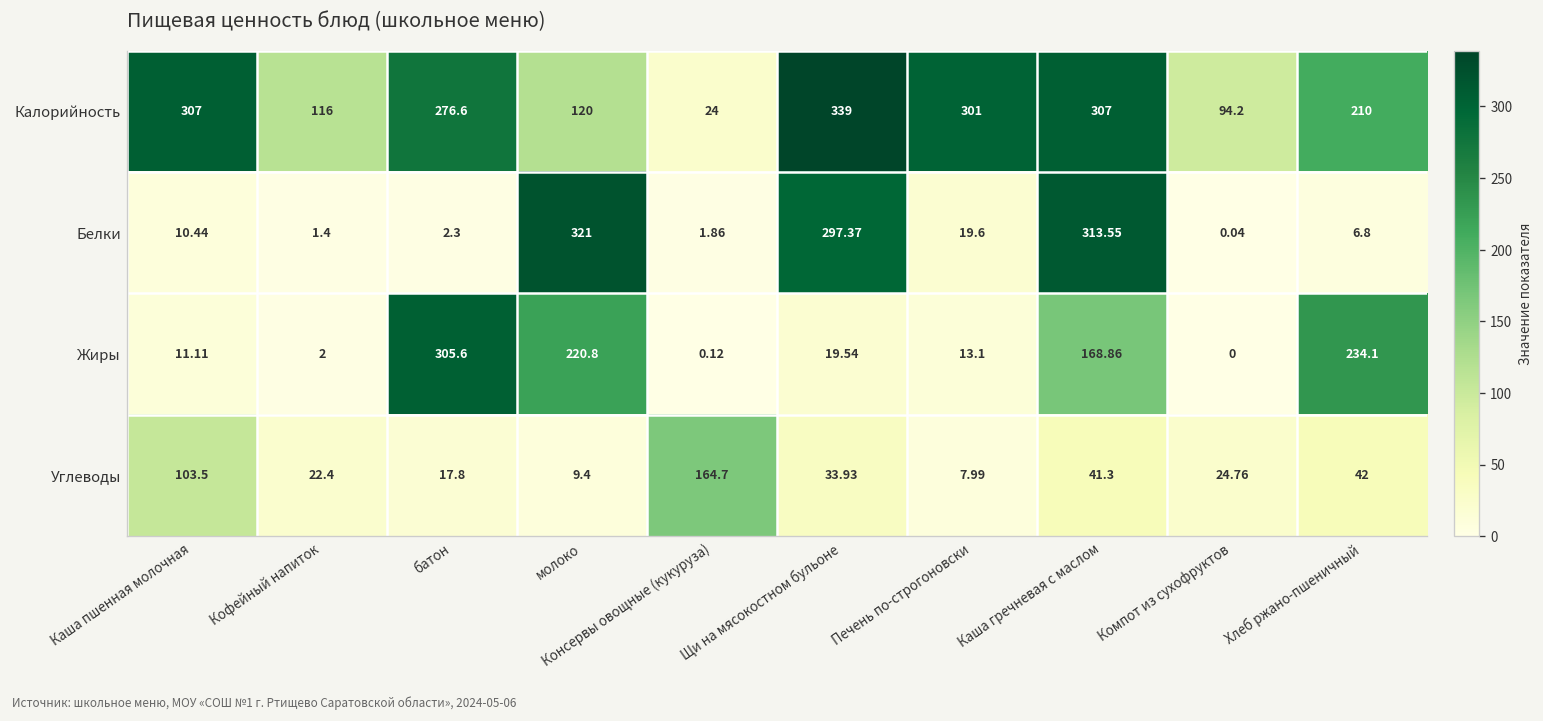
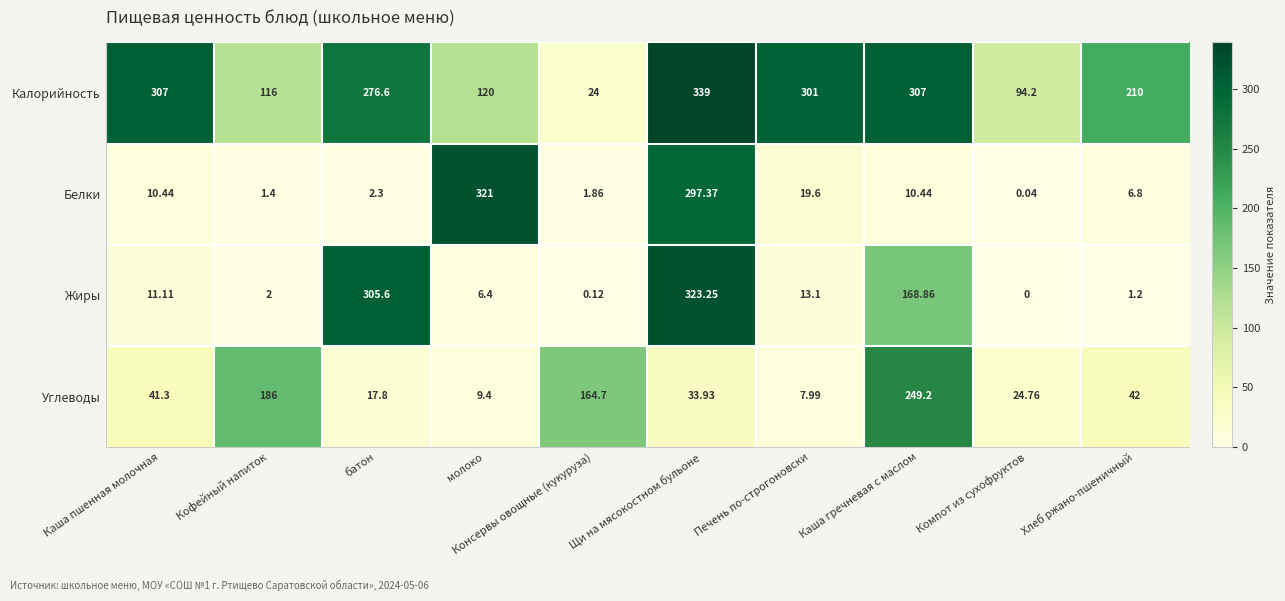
Белки, Каша гречневая с маслом: 313.55 -> 10.44
Жиры, молоко: 220.8 -> 6.4
Жиры, Щи на мясокостном бульоне: 19.54 -> 323.25
Жиры, Хлеб ржано-пшеничный: 234.1 -> 1.2
Углеводы, Каша пшенная молочная: 103.5 -> 41.3
Углеводы, Кофейный напиток: 22.4 -> 186
Углеводы, Каша гречневая с маслом: 41.3 -> 249.2
